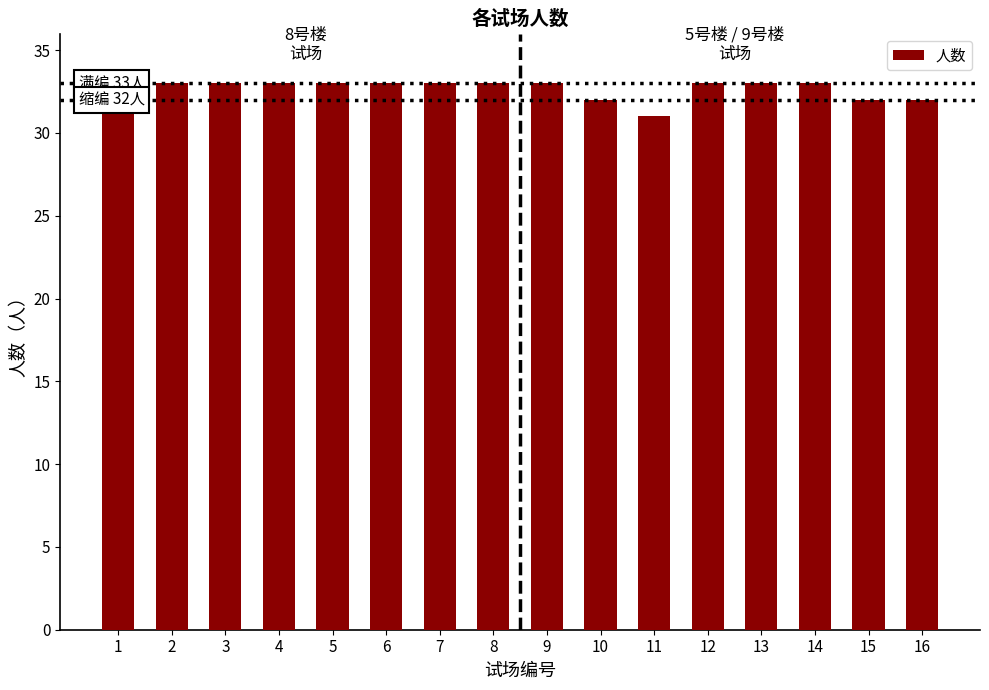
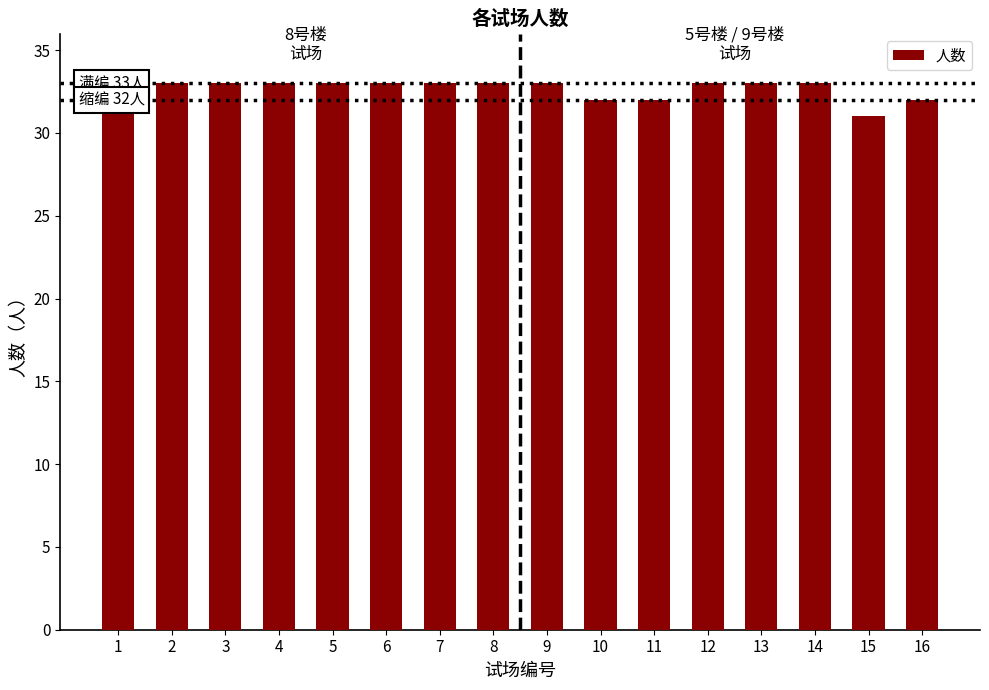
11: 31 -> 32
15: 32 -> 31
